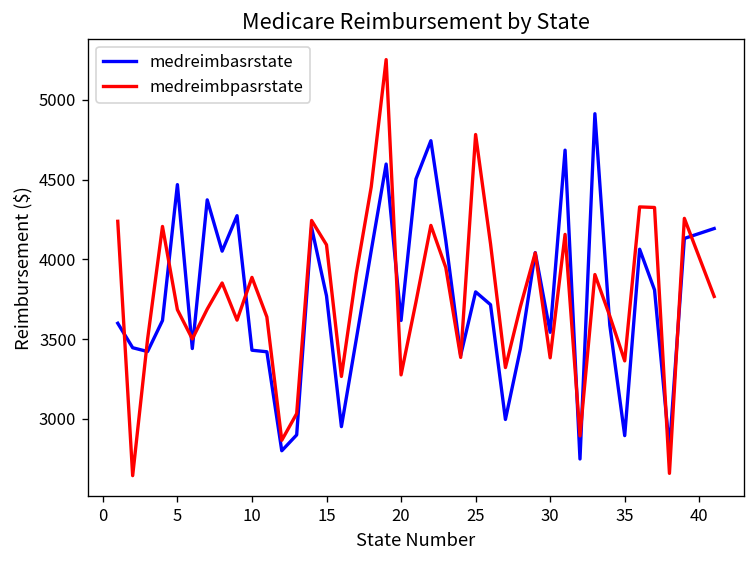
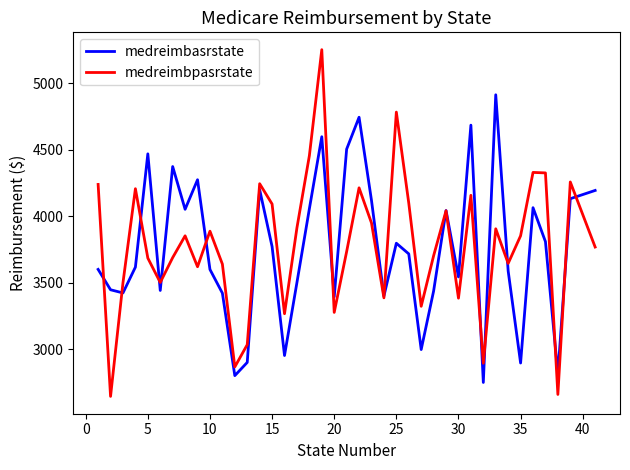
medreimbasrstate, 10: 3430 -> 3600
medreimbasrstate, 20: 3620 -> 3390
medreimbpasrstate, 35: 3360 -> 3850
